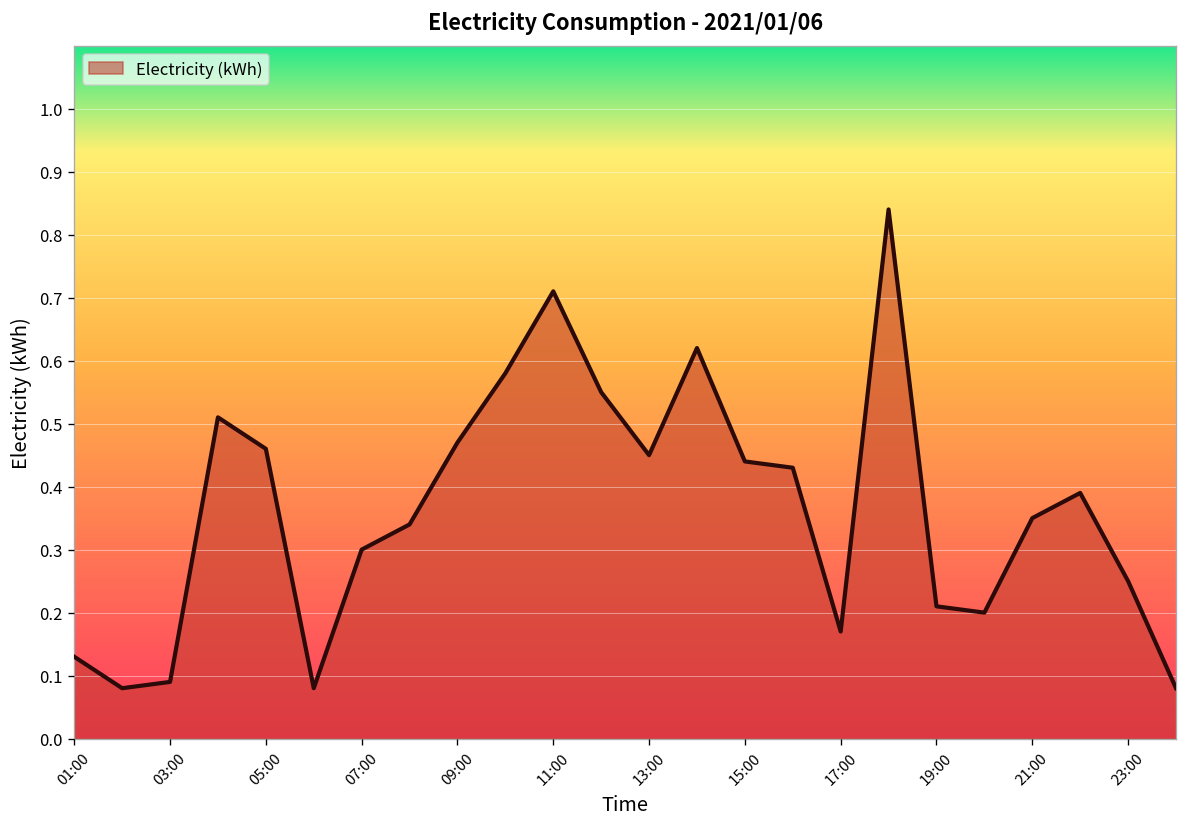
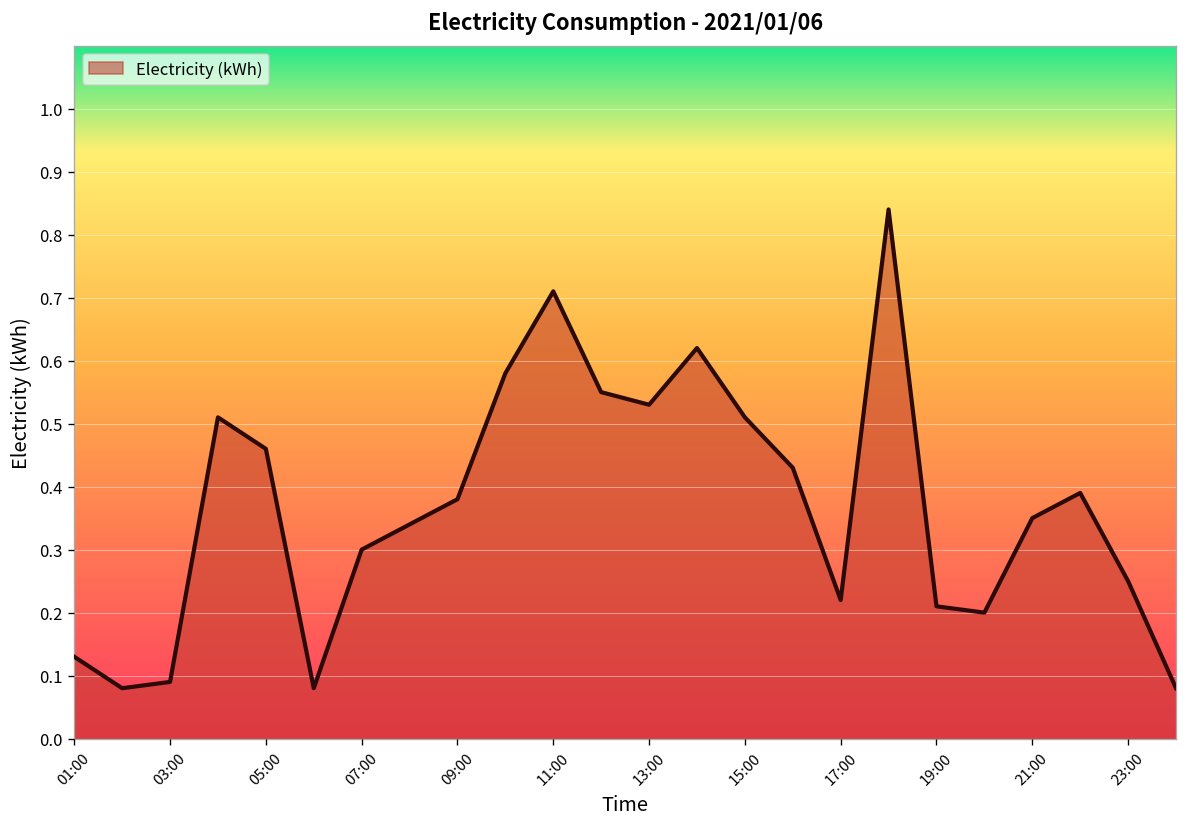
09:00: 0.47 -> 0.38
13:00: 0.45 -> 0.53
15:00: 0.44 -> 0.51
17:00: 0.17 -> 0.22
